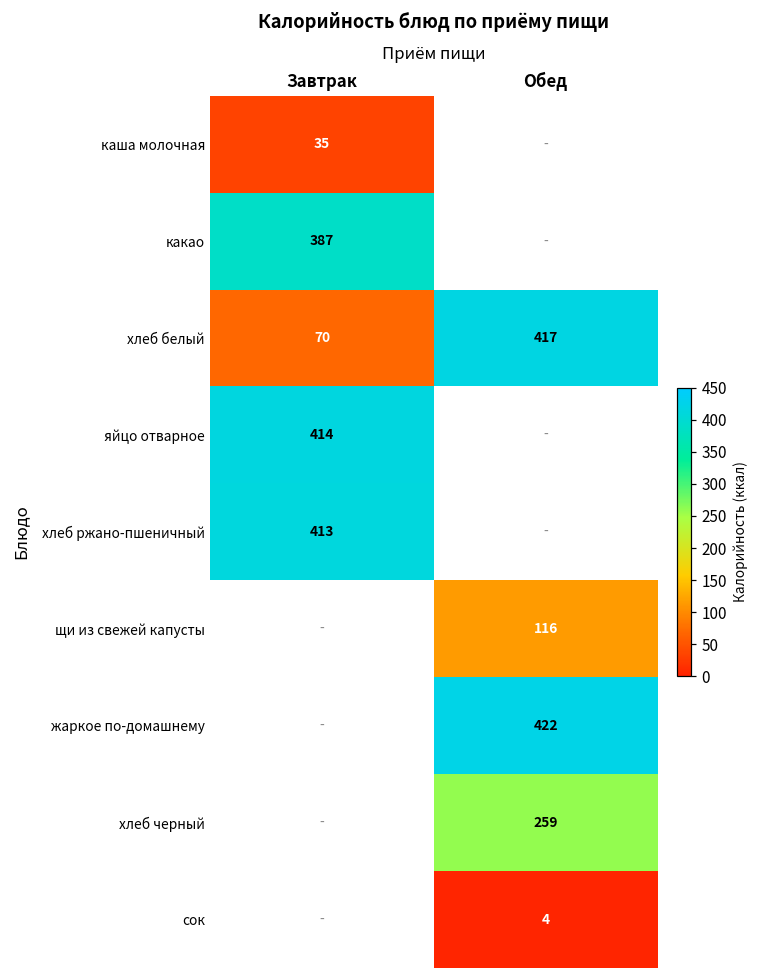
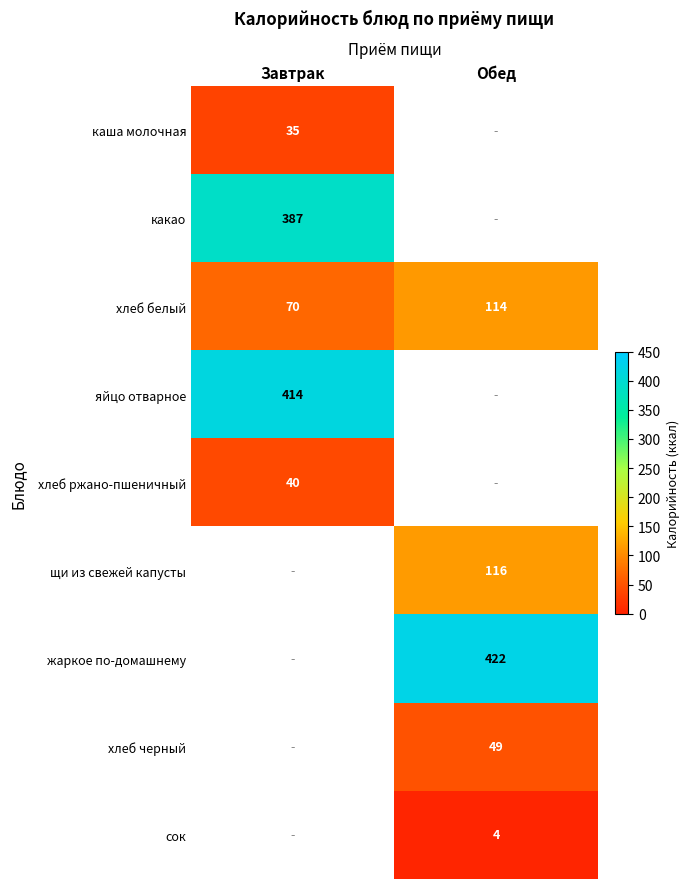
хлеб белый, Обед: 417 -> 114
хлеб ржано-пшеничный, Завтрак: 413 -> 40
хлеб черный, Обед: 259 -> 49
